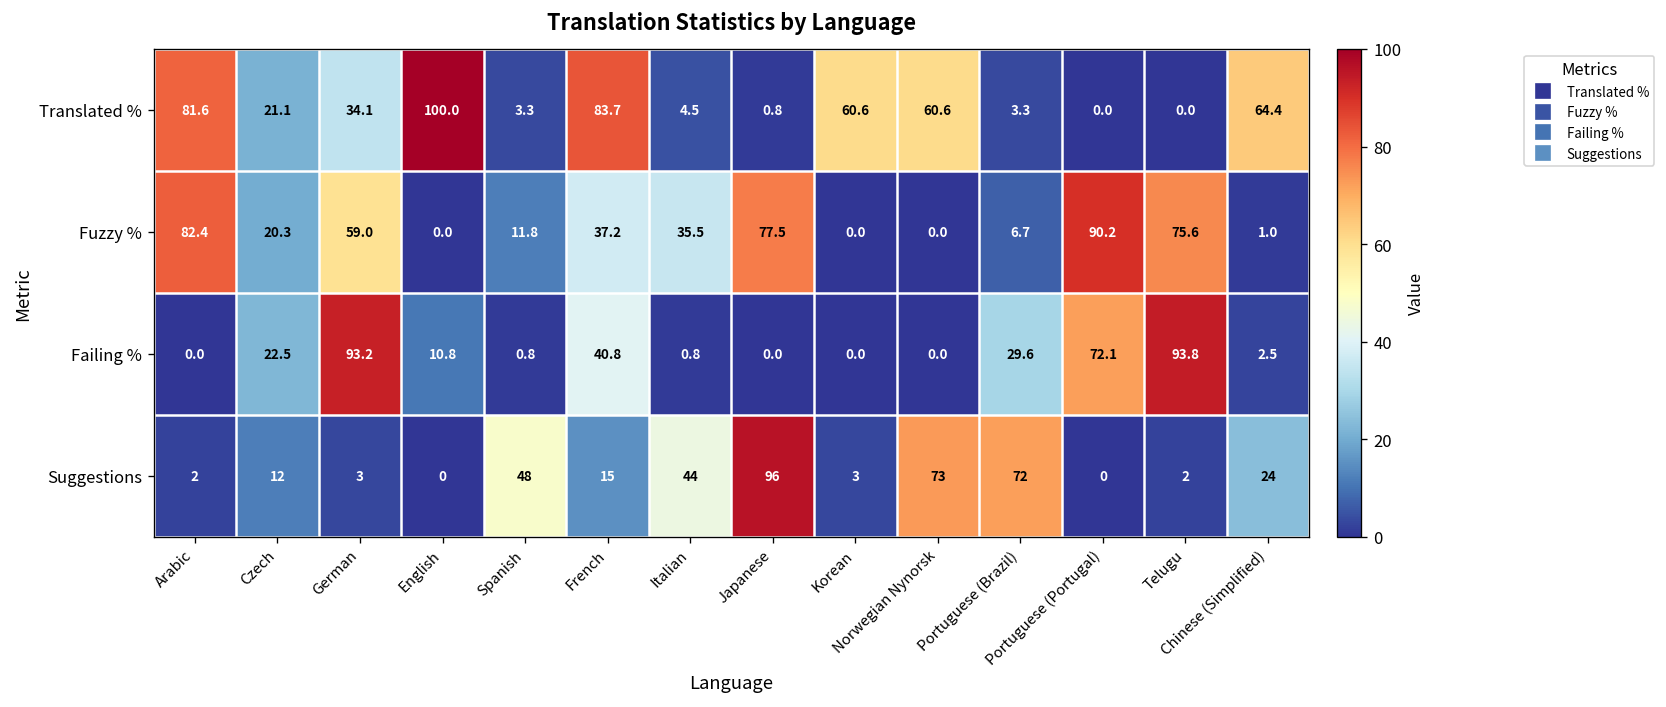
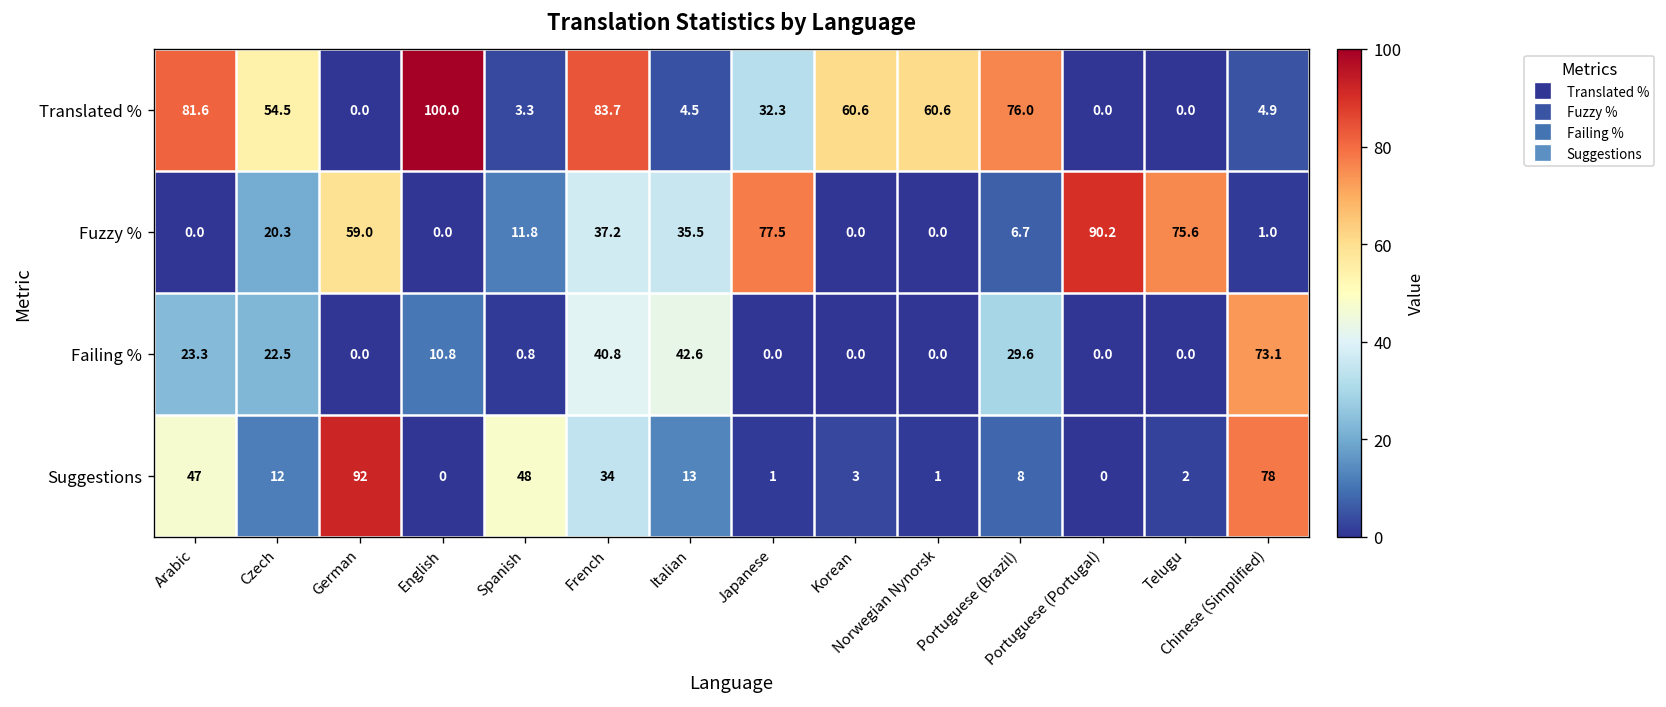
Translated %, Czech: 21.1 -> 54.5
Translated %, German: 34.1 -> 0.0
Translated %, Japanese: 0.8 -> 32.3
Translated %, Portuguese (Brazil): 3.3 -> 76.0
Translated %, Chinese (Simplified): 64.4 -> 4.9
Fuzzy %, Arabic: 82.4 -> 0.0
Failing %, Arabic: 0.0 -> 23.3
Failing %, German: 93.2 -> 0.0
Failing %, Italian: 0.8 -> 42.6
Failing %, Portuguese (Portugal): 72.1 -> 0.0
Failing %, Telugu: 93.8 -> 0.0
Failing %, Chinese (Simplified): 2.5 -> 73.1
Suggestions, Arabic: 2 -> 47
Suggestions, German: 3 -> 92
Suggestions, French: 15 -> 34
Suggestions, Italian: 44 -> 13
Suggestions, Japanese: 96 -> 1
Suggestions, Norwegian Nynorsk: 73 -> 1
Suggestions, Portuguese (Brazil): 72 -> 8
Suggestions, Chinese (Simplified): 24 -> 78
